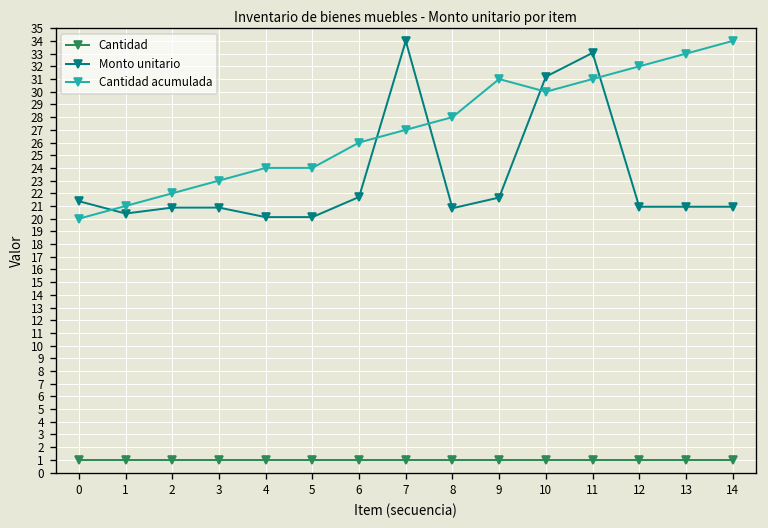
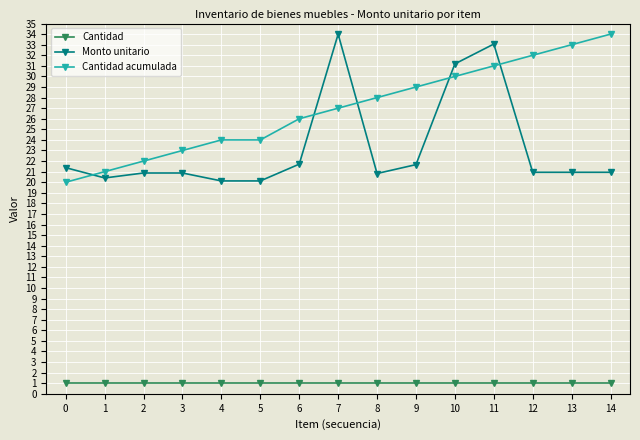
Cantidad acumulada, 9: 31.0 -> 29.0
